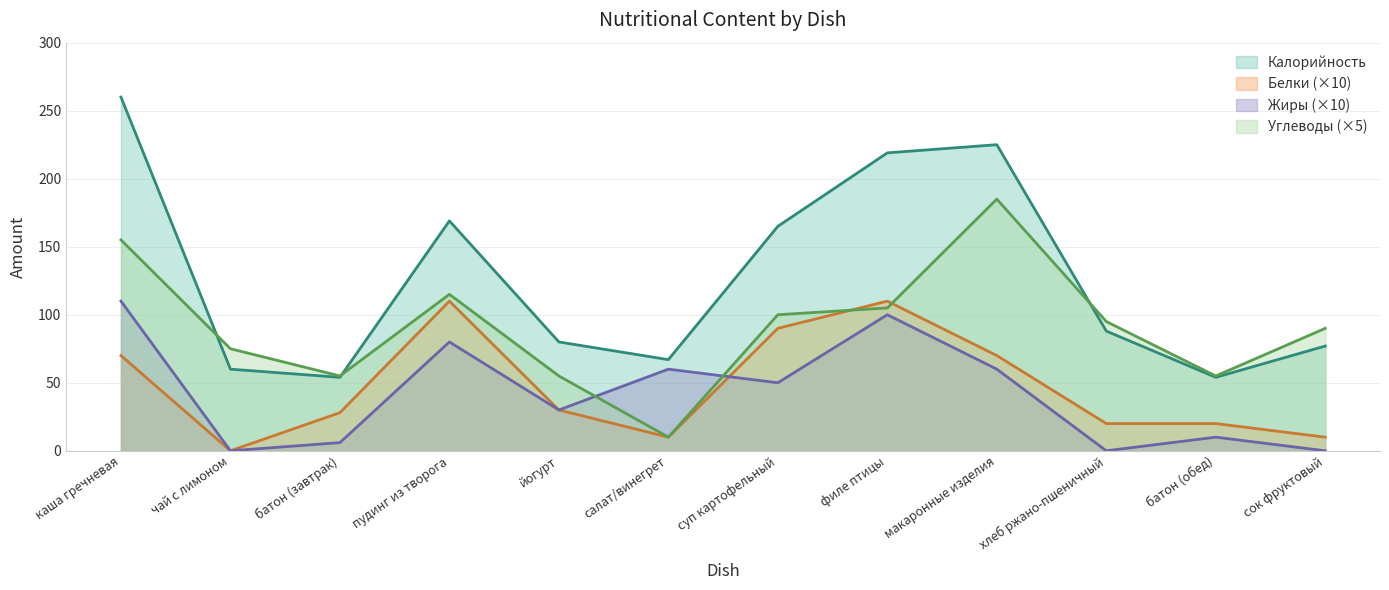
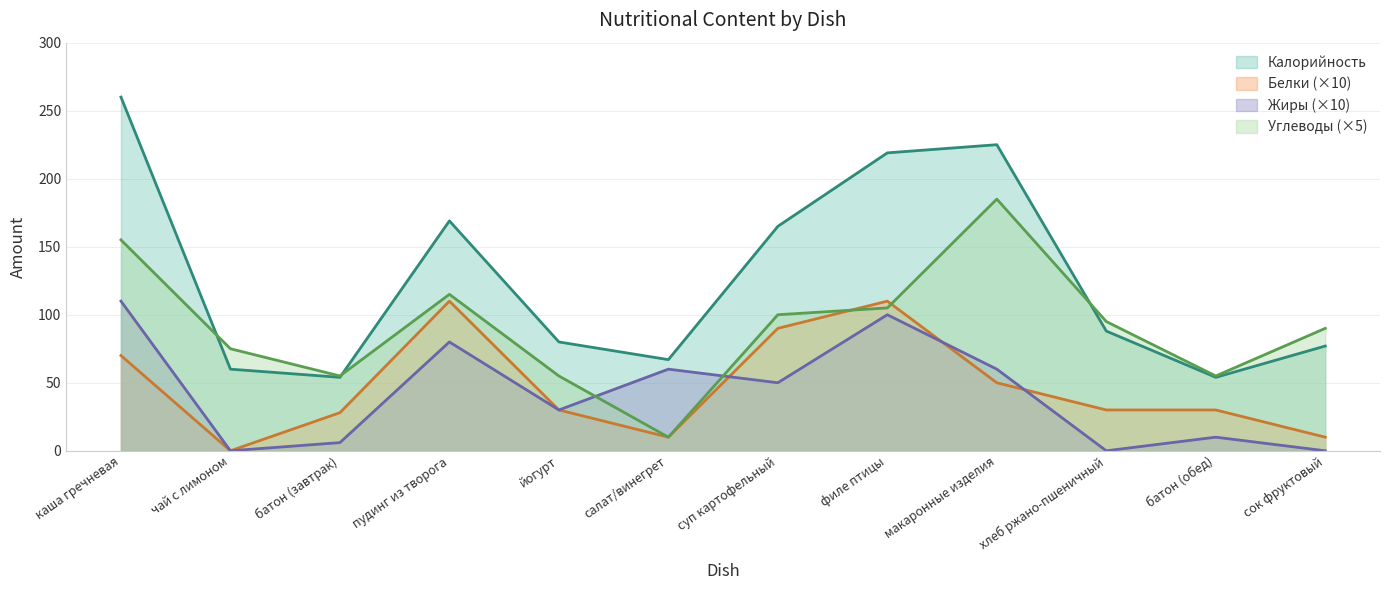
Белки (×10), макаронные изделия: 70 -> 50
Белки (×10), хлеб ржано-пшеничный: 20 -> 30
Белки (×10), батон (обед): 20 -> 30
